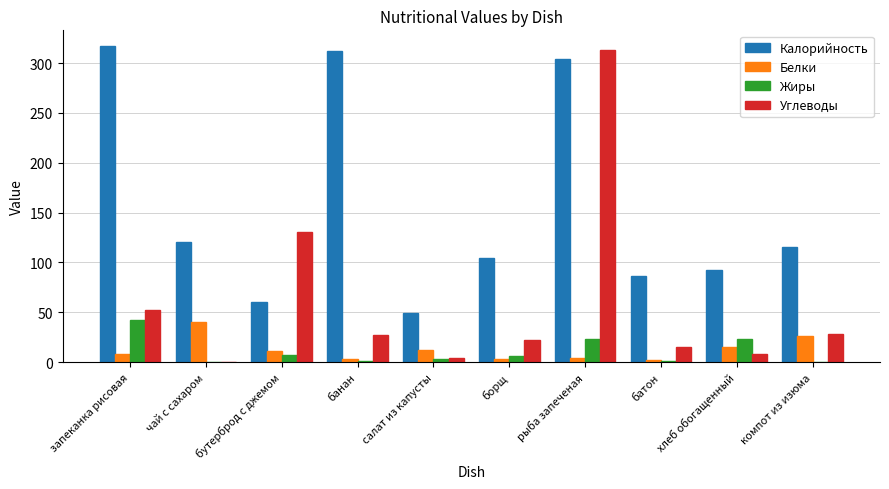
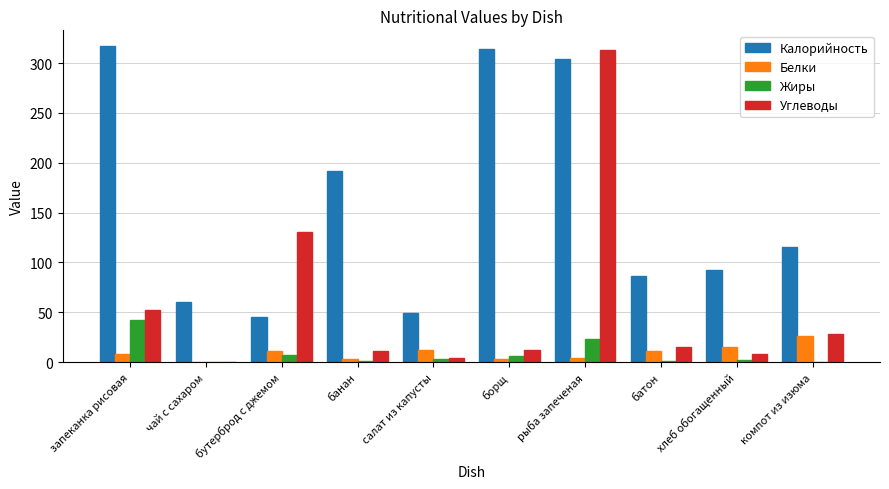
Калорийность, чай с сахаром: 120 -> 60
Белки, чай с сахаром: 40 -> 0
Калорийность, бутерброд с джемом: 60 -> 50
Калорийность, банан: 310 -> 190
Углеводы, банан: 30 -> 10
Калорийность, борщ: 100 -> 310
Углеводы, борщ: 20 -> 10
Белки, батон: 0 -> 10
Жиры, хлеб обогащенный: 20 -> 0
